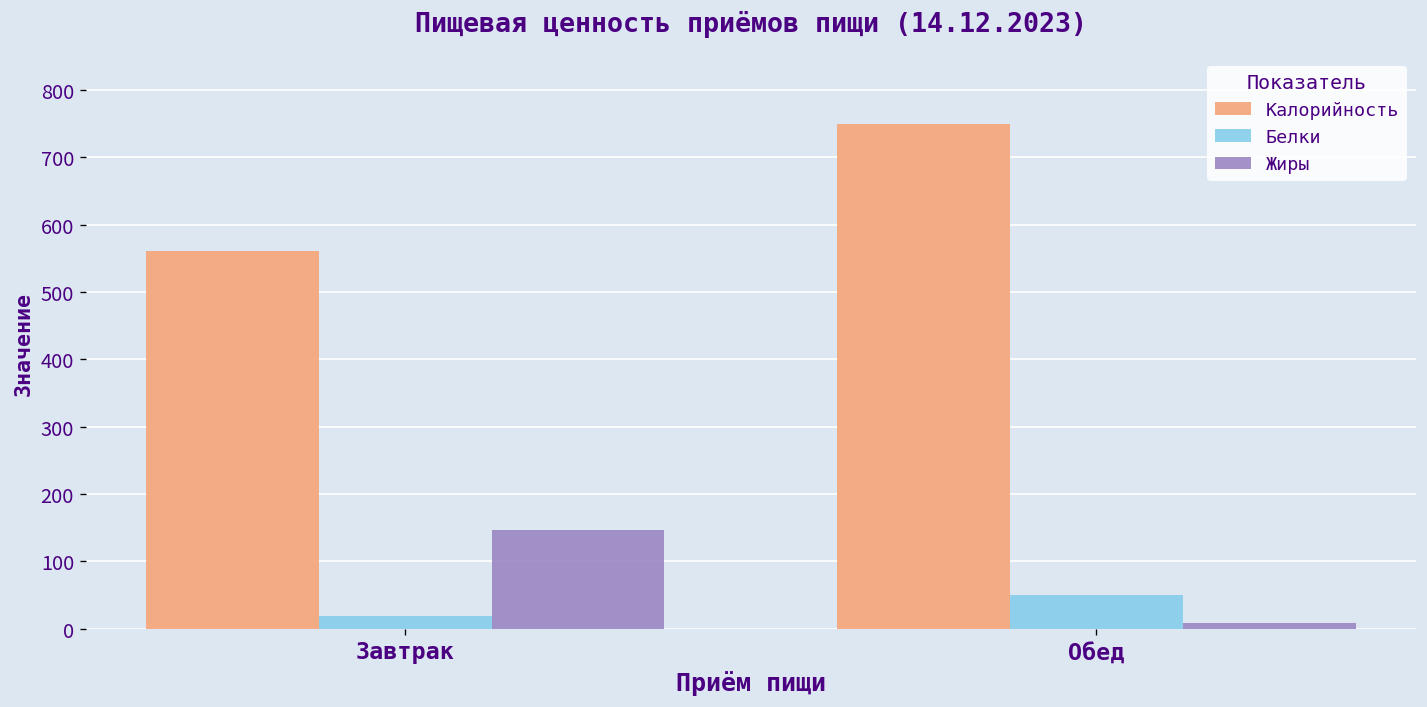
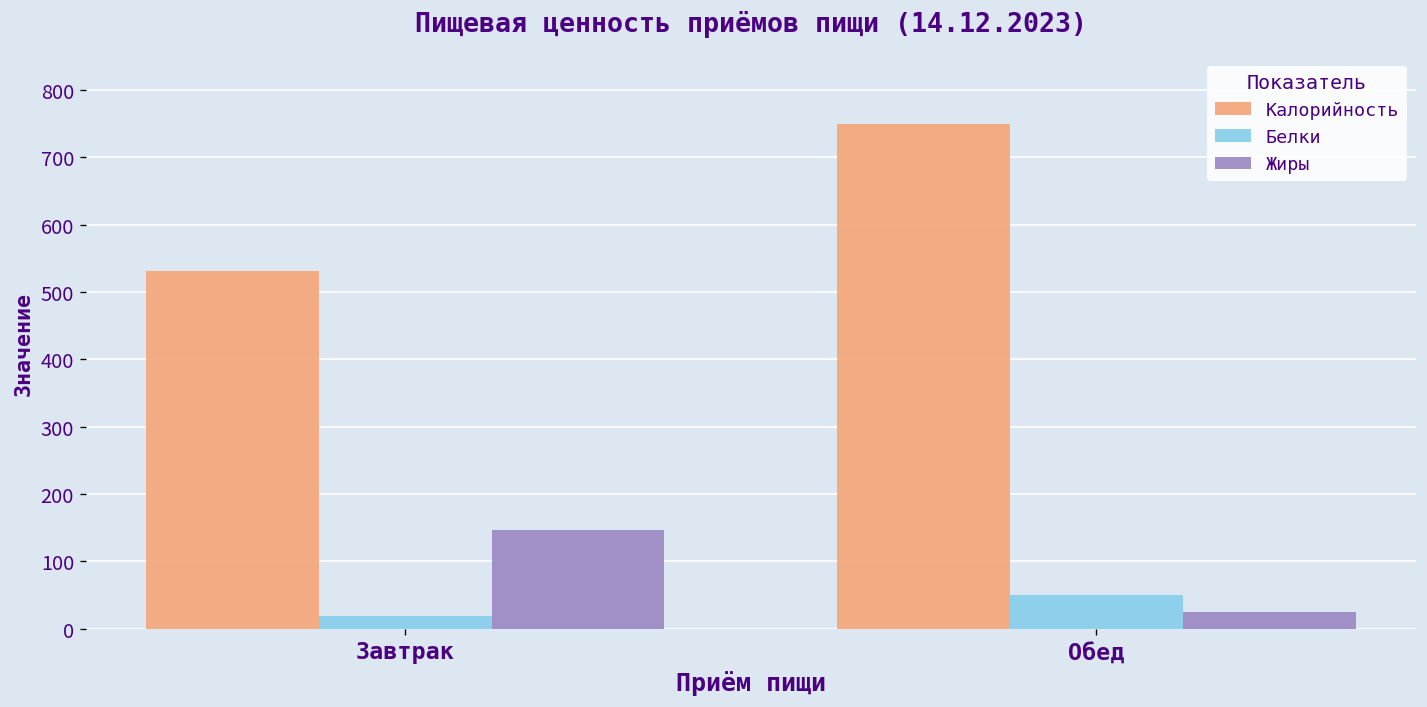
Калорийность, Завтрак: 560 -> 530
Жиры, Обед: 10 -> 20
